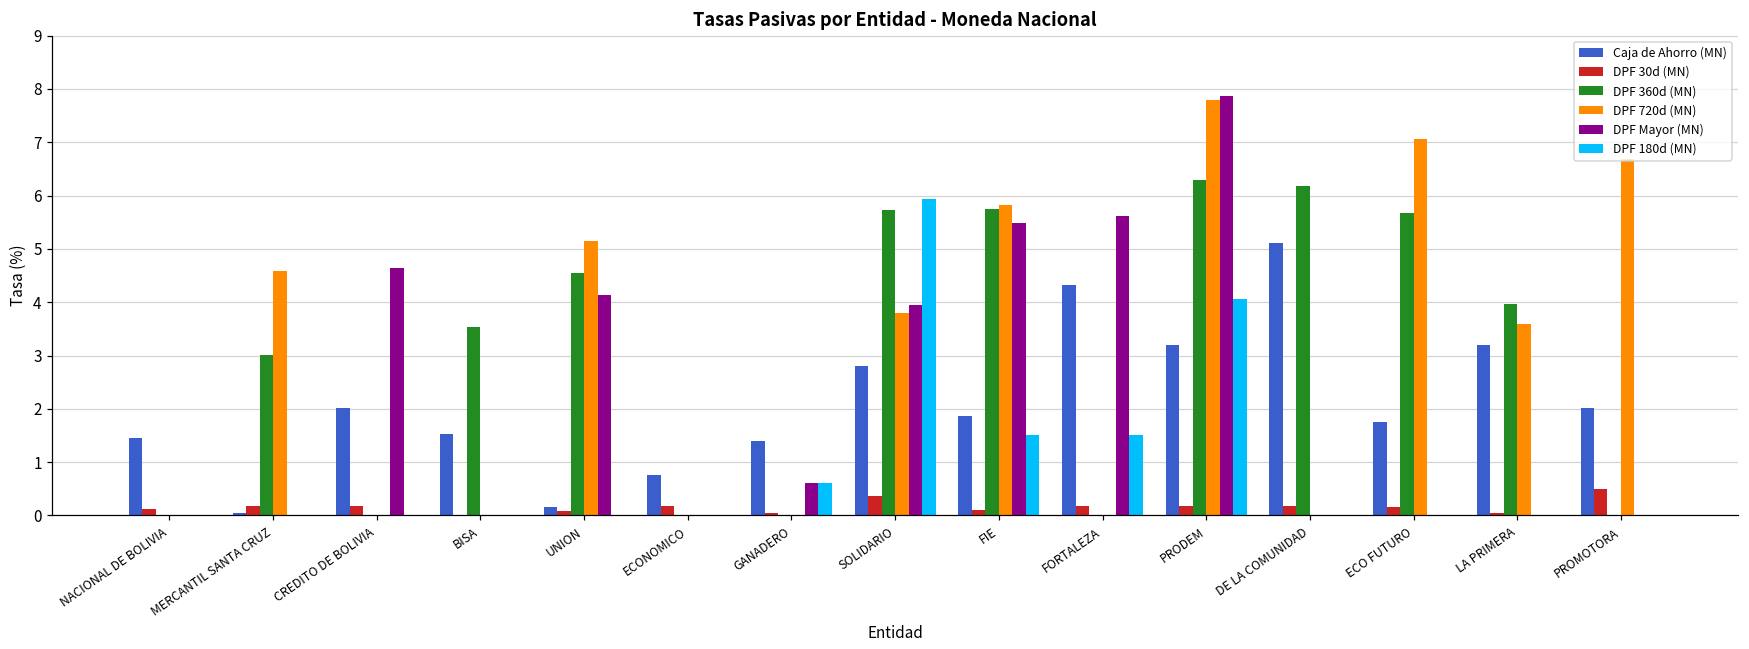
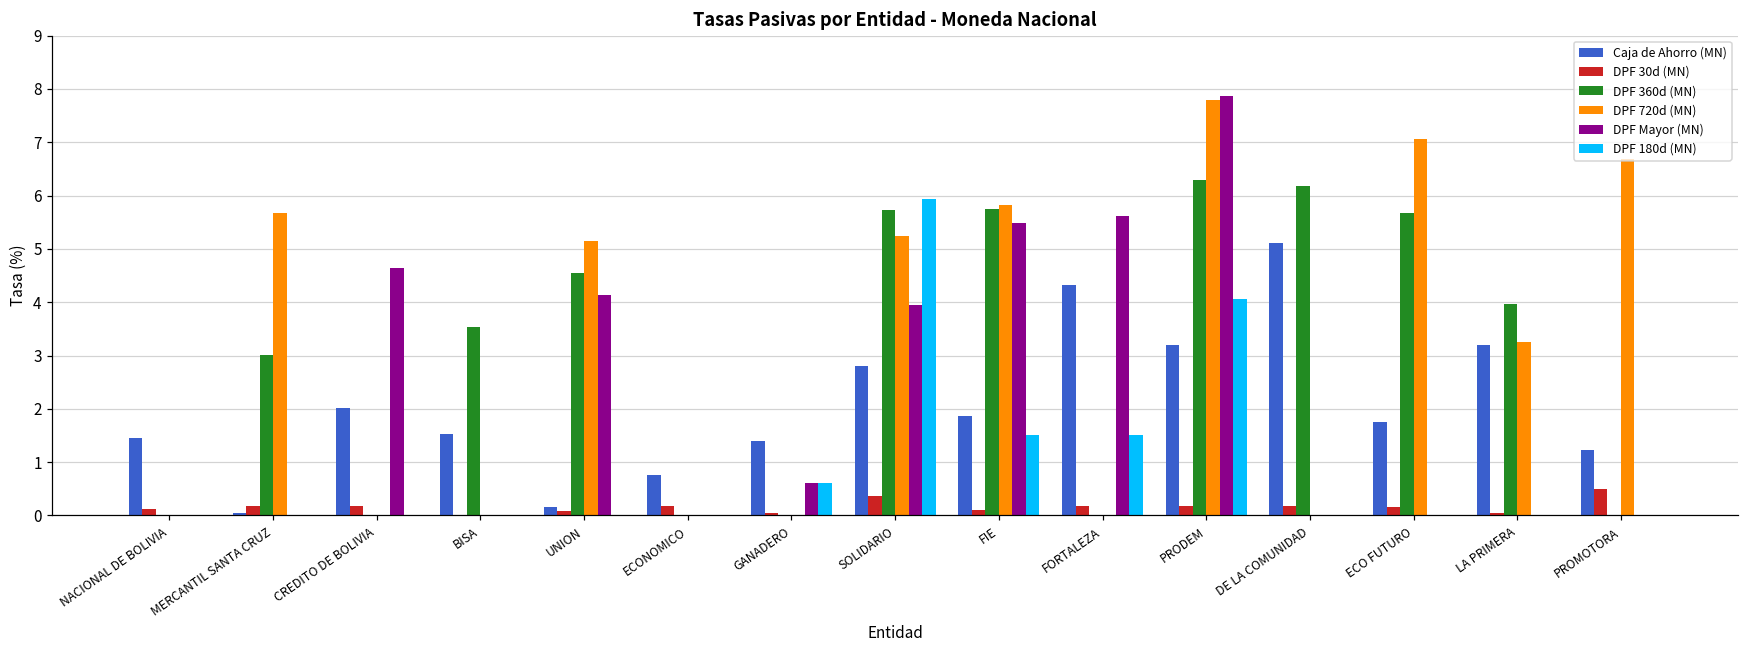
DPF 720d (MN), MERCANTIL SANTA CRUZ: 4.6 -> 5.7
DPF 720d (MN), SOLIDARIO: 3.8 -> 5.2
DPF 720d (MN), LA PRIMERA: 3.6 -> 3.2
Caja de Ahorro (MN), PROMOTORA: 2.0 -> 1.2
